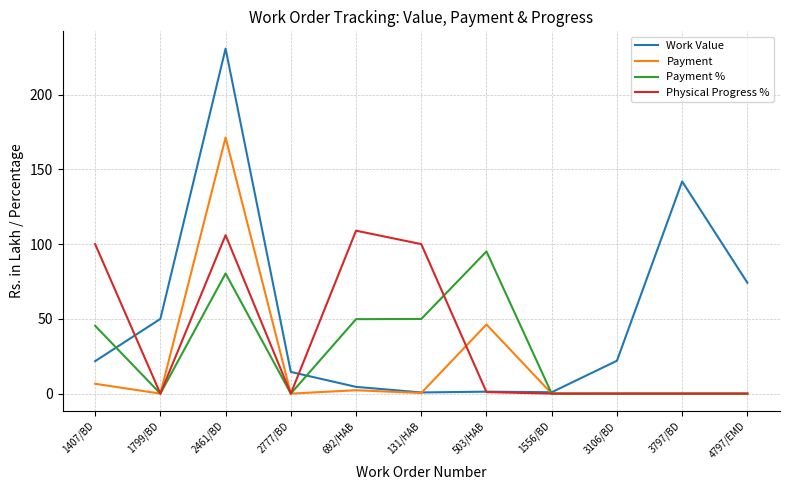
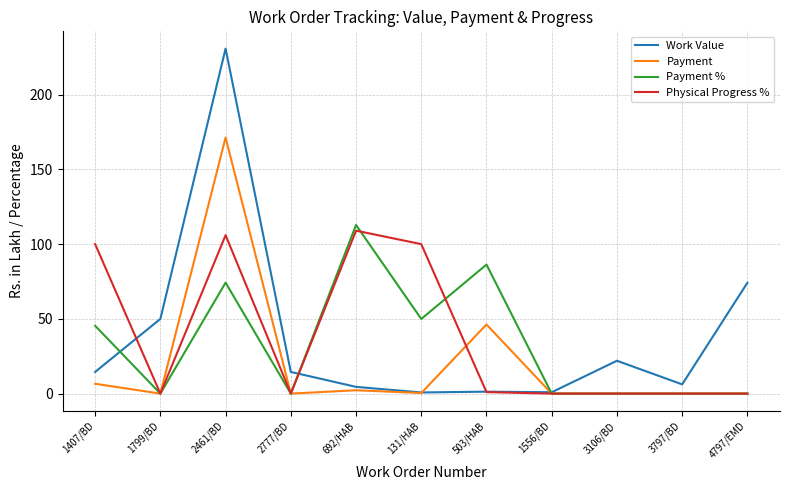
Work Value, 1407/BD: 22 -> 15
Payment %, 2461/BD: 80 -> 74
Payment %, 692/HAB: 50 -> 113
Payment %, 503/HAB: 95 -> 86
Work Value, 3797/BD: 142 -> 6
